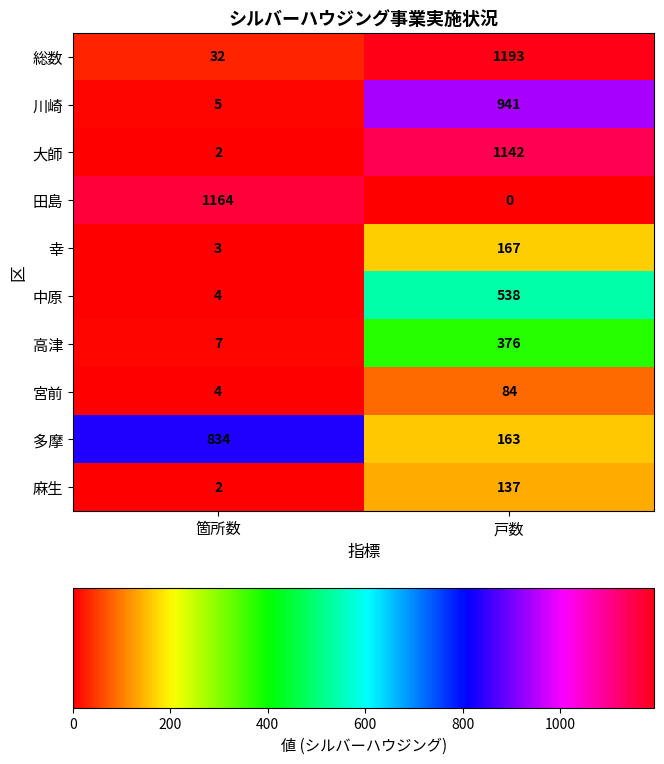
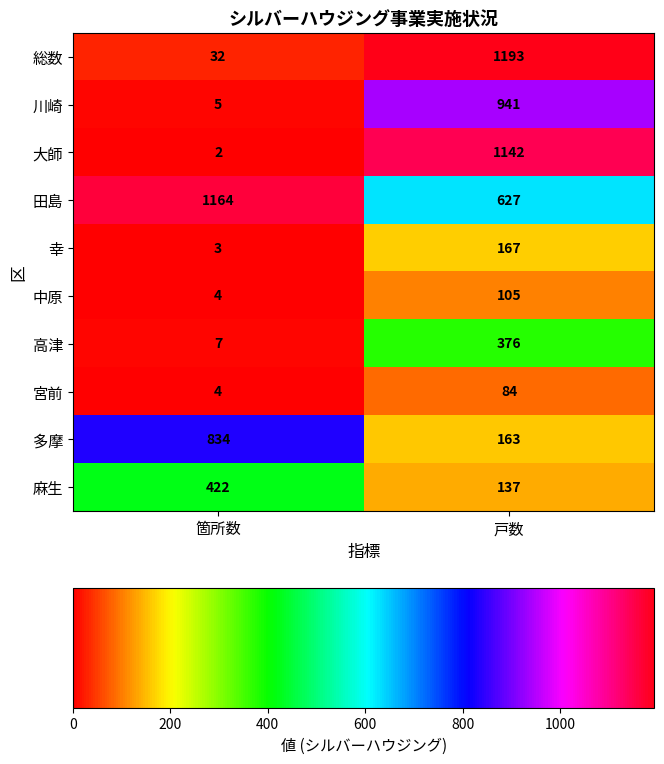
田島, 戸数: 0 -> 627
中原, 戸数: 538 -> 105
麻生, 箇所数: 2 -> 422
